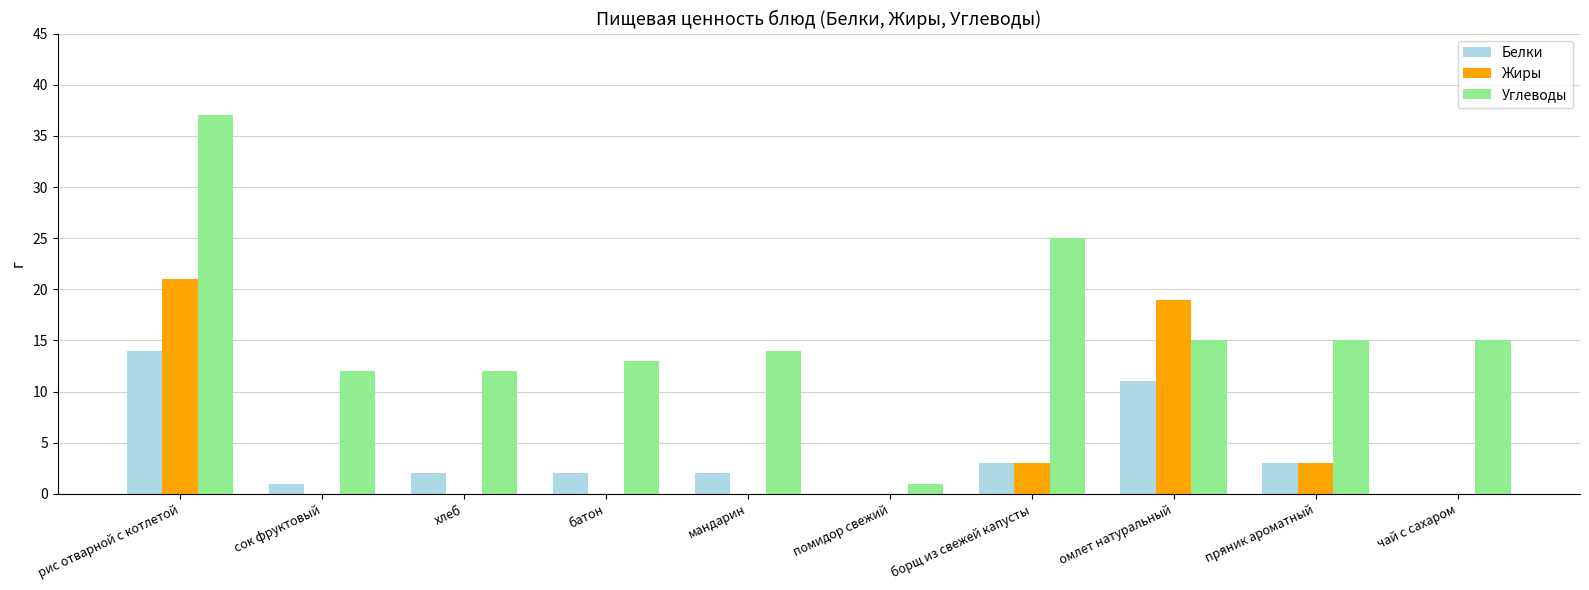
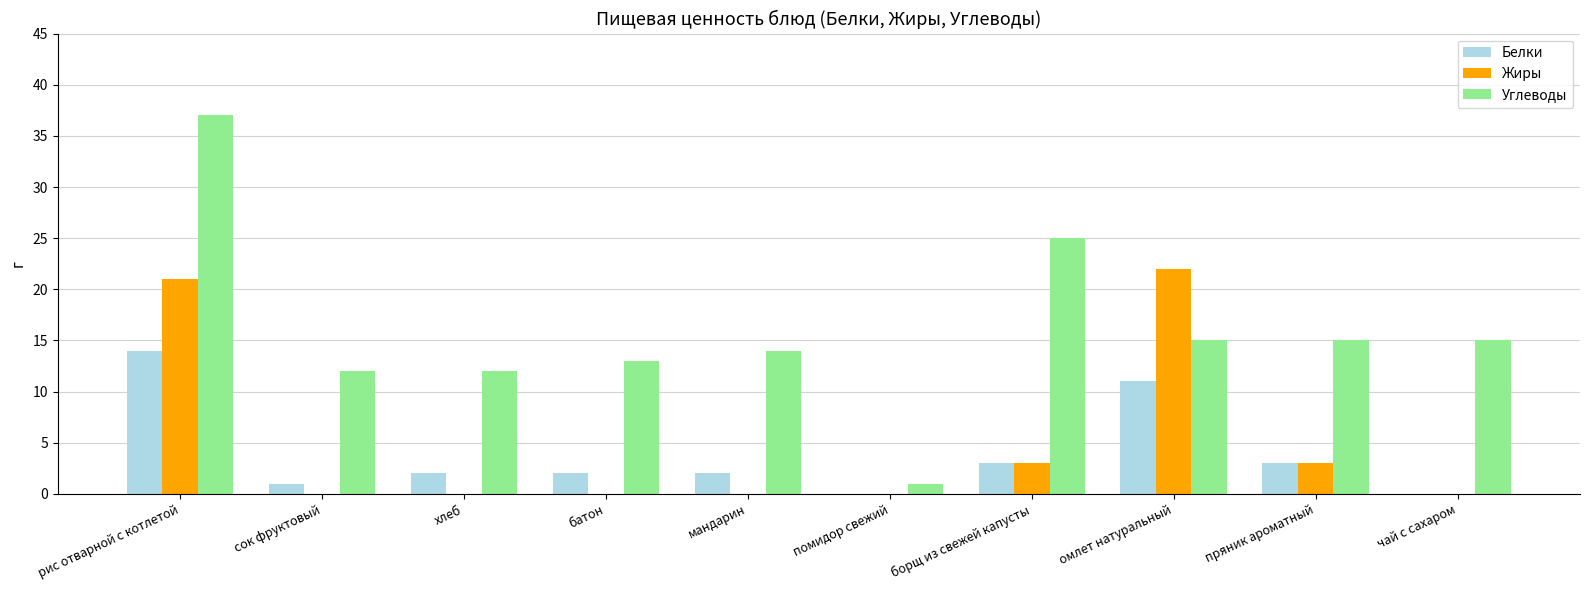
Жиры, омлет натуральный: 19 -> 22
